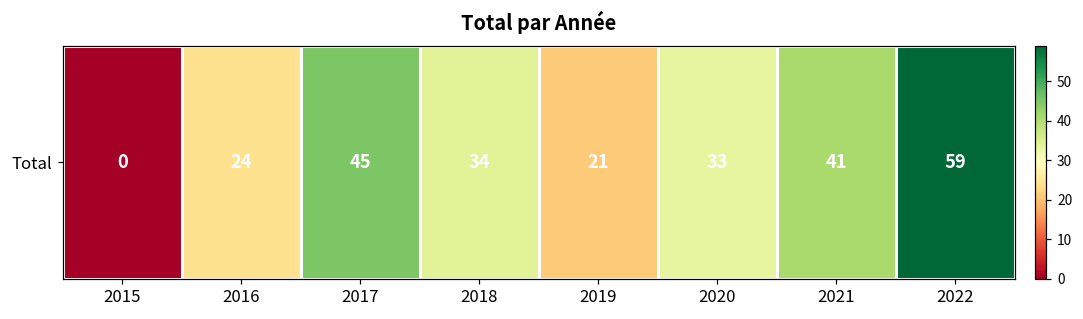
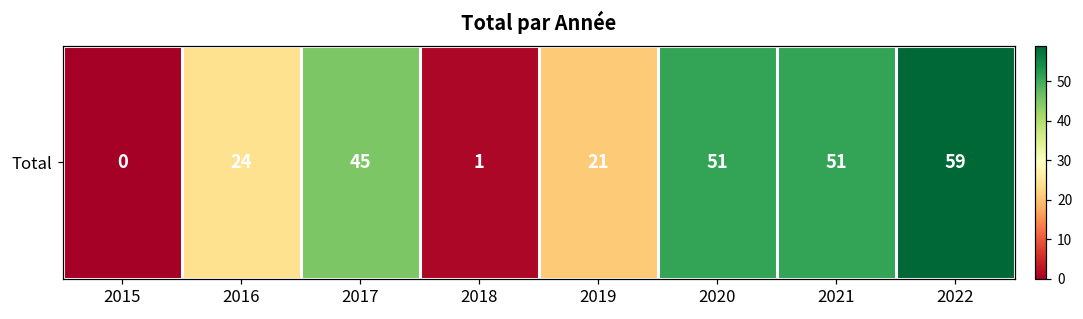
Total, 2018: 34 -> 1
Total, 2020: 33 -> 51
Total, 2021: 41 -> 51
